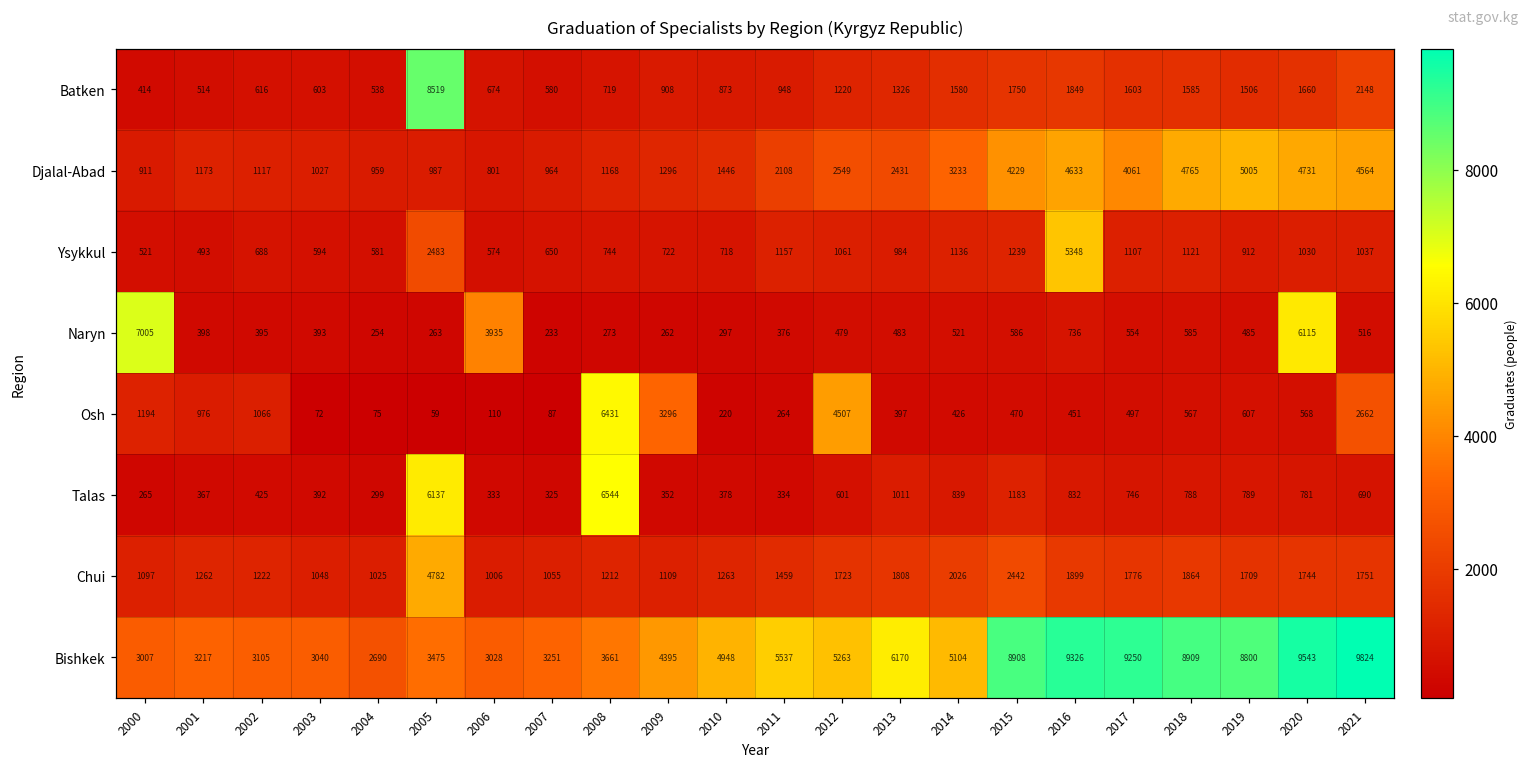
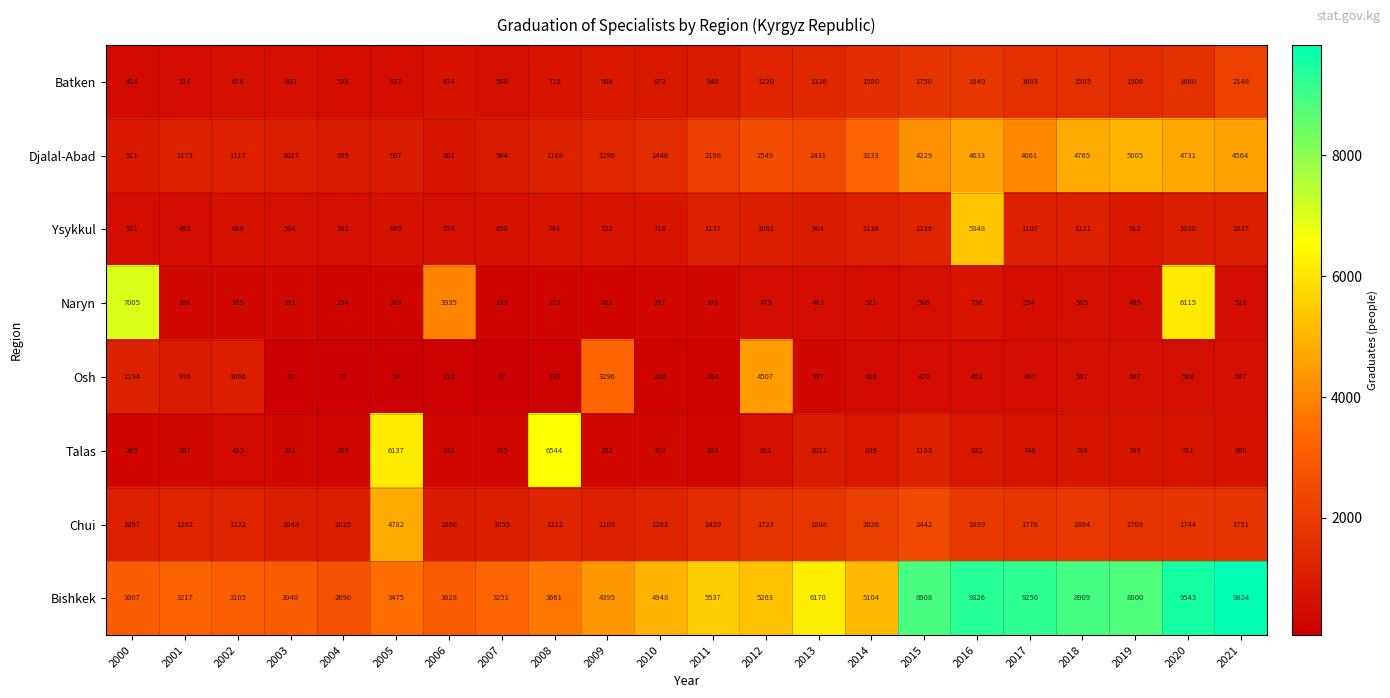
Batken, 2005: 8519 -> 537
Ysykkul, 2005: 2483 -> 649
Osh, 2008: 6431 -> 139
Osh, 2021: 2662 -> 597
